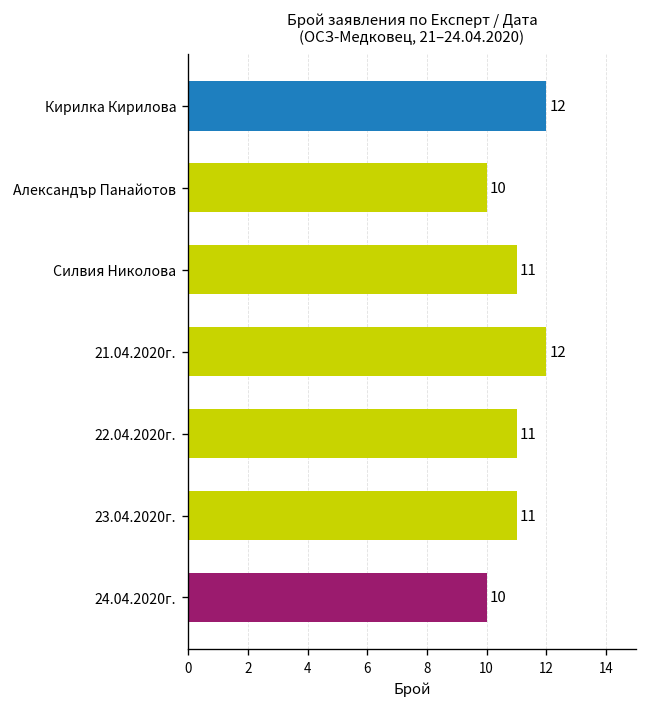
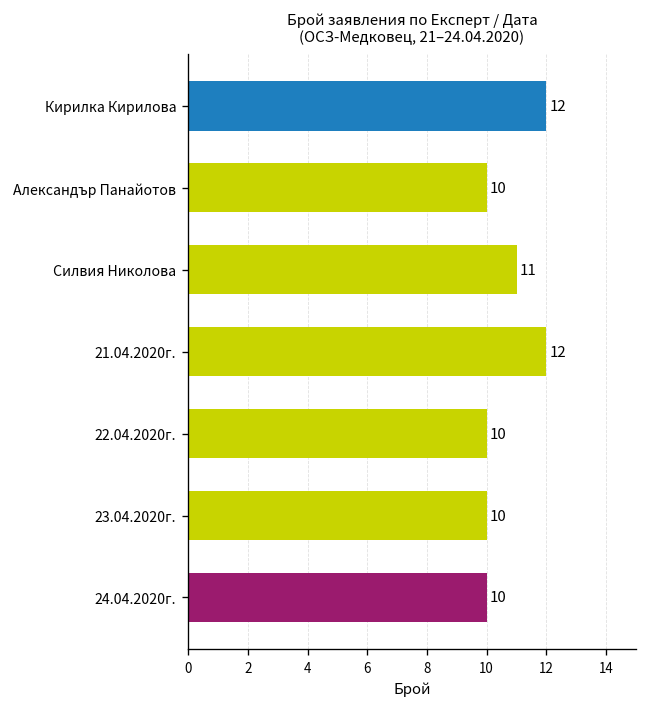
22.04.2020г.: 11 -> 10
23.04.2020г.: 11 -> 10
